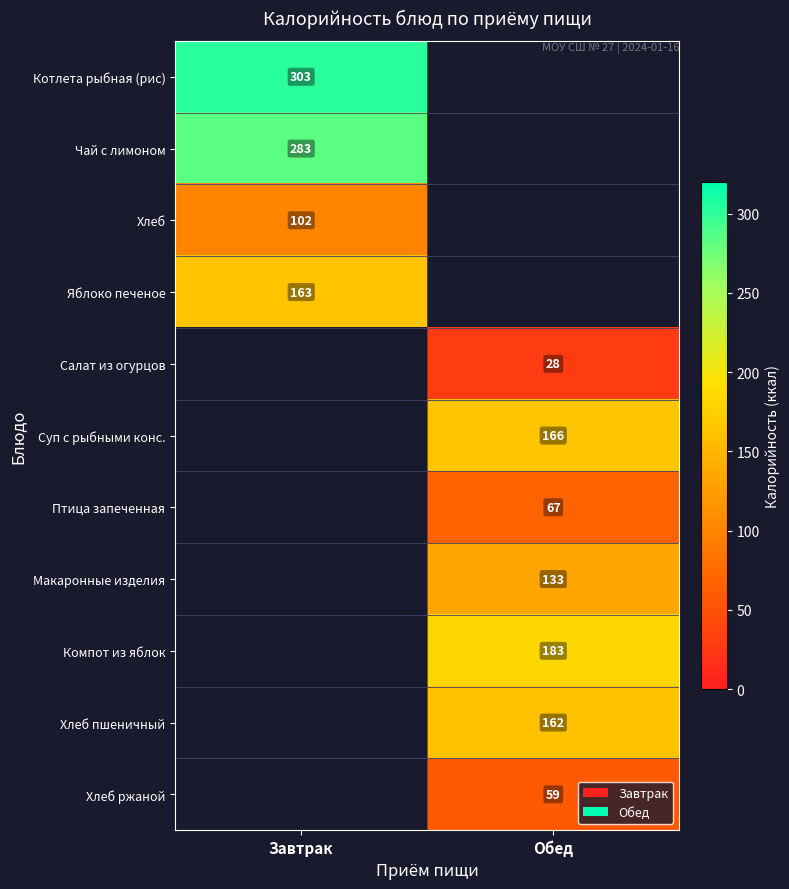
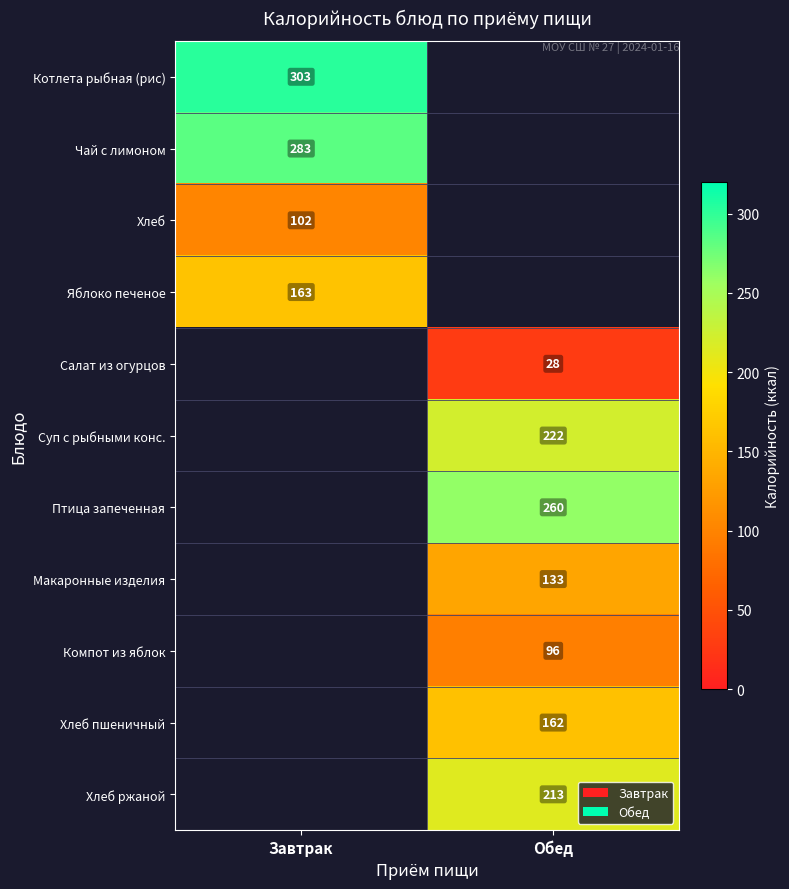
Суп с рыбными конс., Обед: 166 -> 222
Птица запеченная, Обед: 67 -> 260
Компот из яблок, Обед: 183 -> 96
Хлеб ржаной, Обед: 59 -> 213
